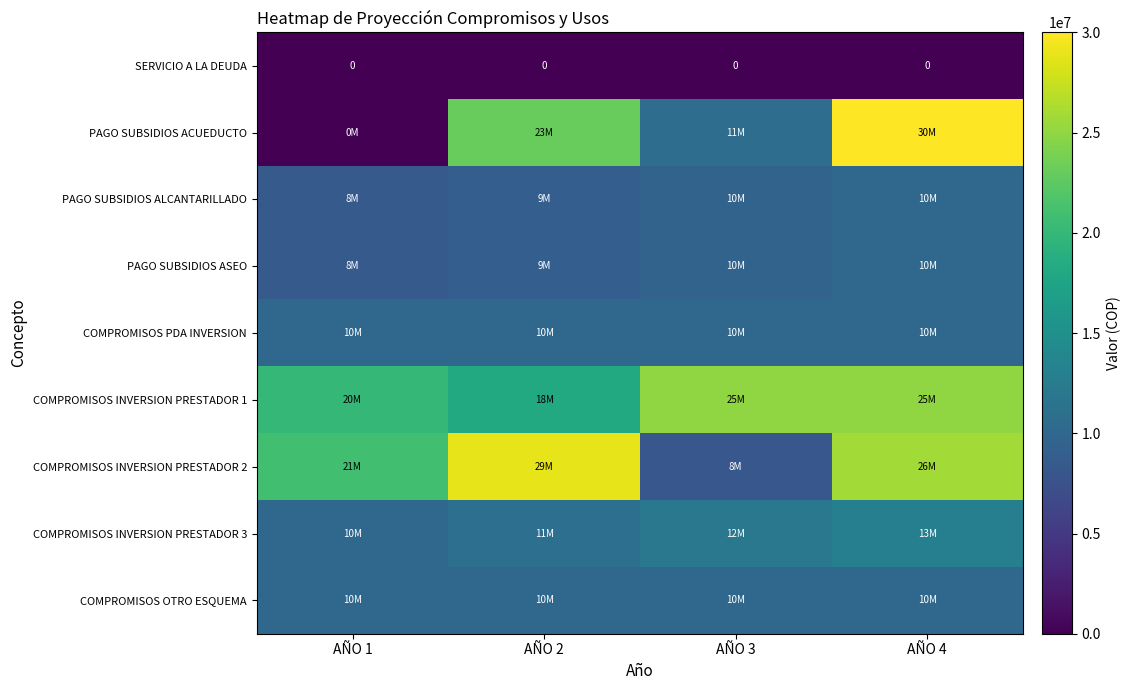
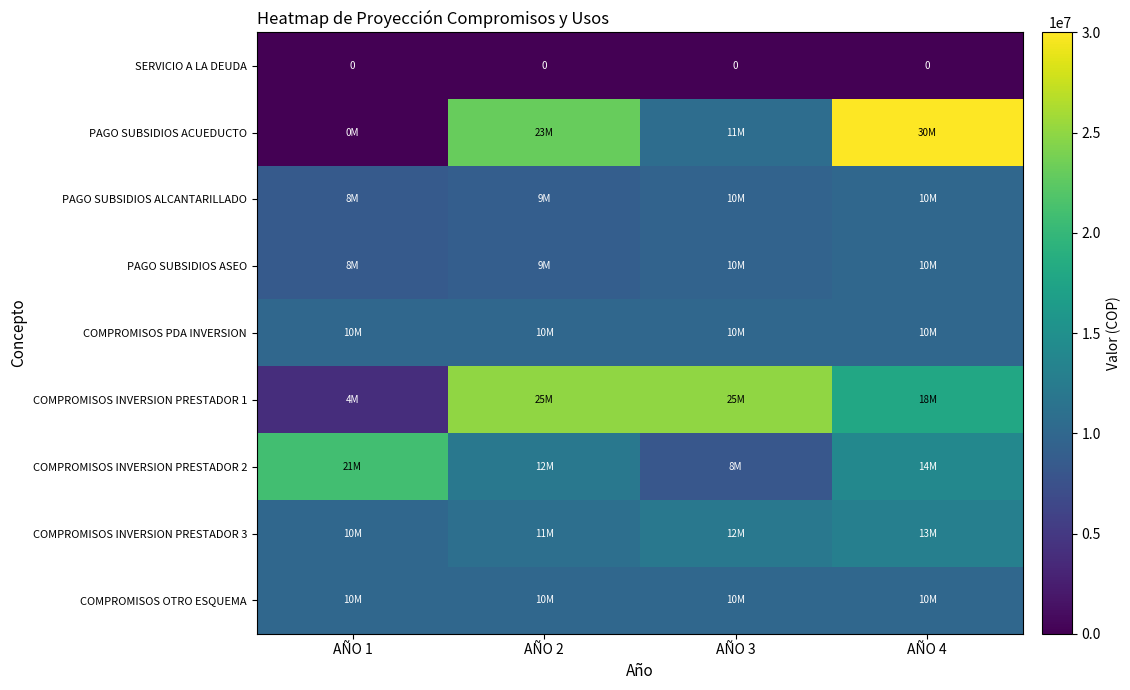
COMPROMISOS INVERSION PRESTADOR 1, AÑO 1: 20M -> 4M
COMPROMISOS INVERSION PRESTADOR 1, AÑO 2: 18M -> 25M
COMPROMISOS INVERSION PRESTADOR 1, AÑO 4: 25M -> 18M
COMPROMISOS INVERSION PRESTADOR 2, AÑO 2: 29M -> 12M
COMPROMISOS INVERSION PRESTADOR 2, AÑO 4: 26M -> 14M
